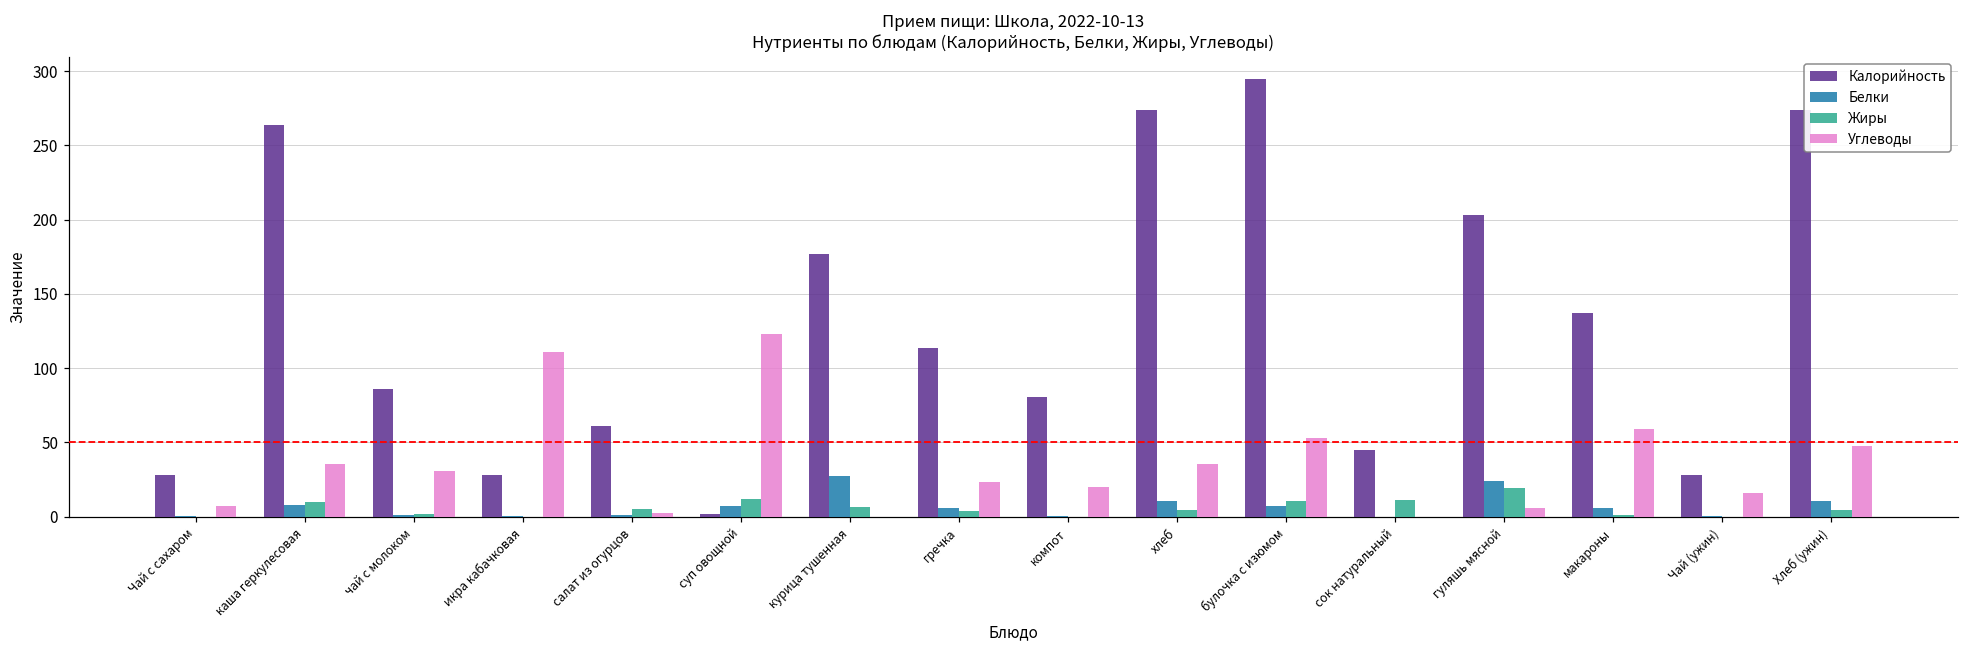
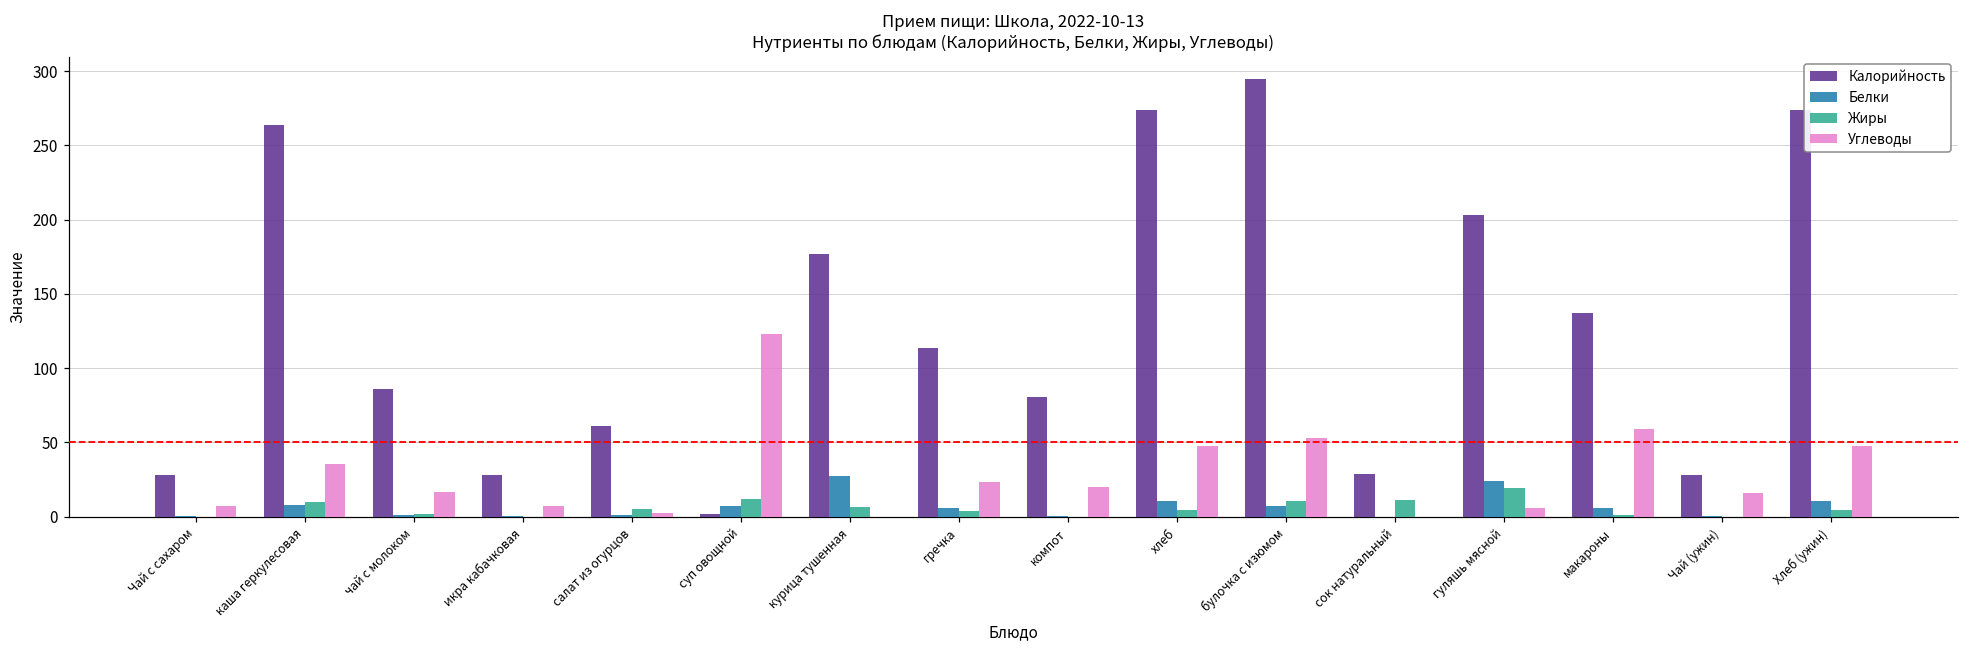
Углеводы, чай с молоком: 31 -> 16
Углеводы, икра кабачковая: 111 -> 7
Углеводы, хлеб: 36 -> 48
Калорийность, сок натуральный: 45 -> 29
